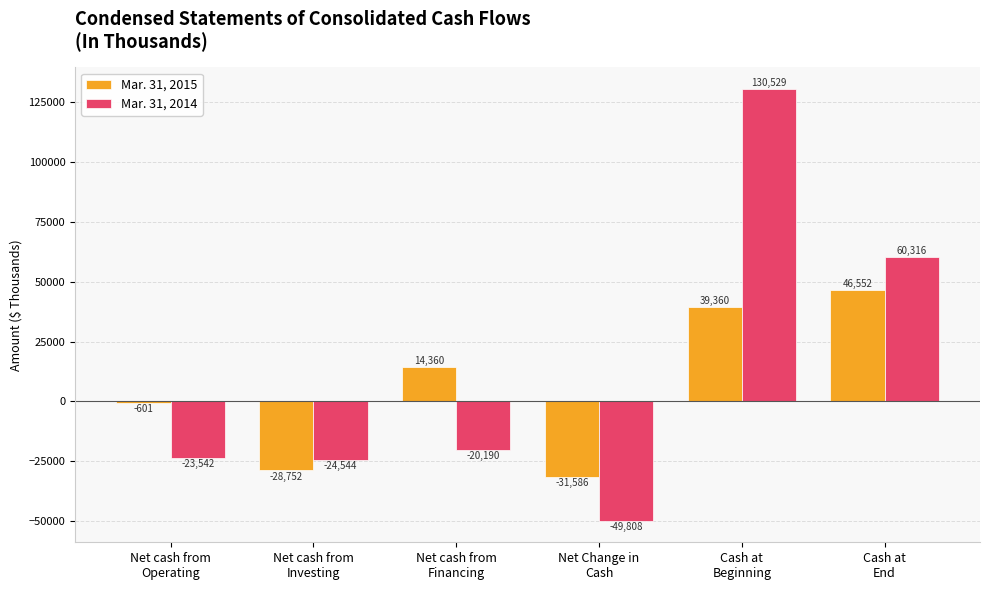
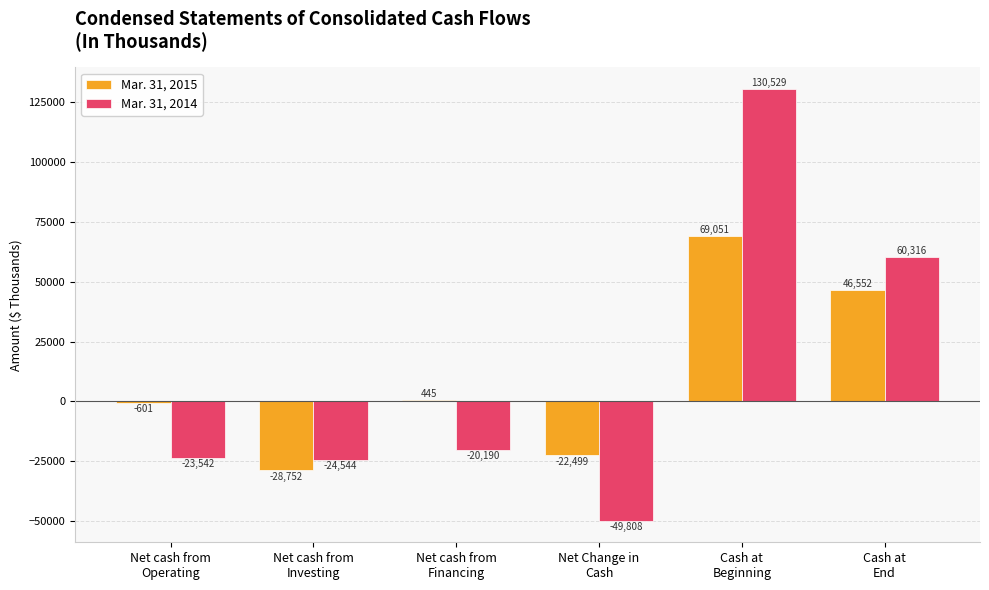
Mar. 31, 2015, Net cash from Financing: 14,360 -> 445
Mar. 31, 2015, Net Change in Cash: -31,586 -> -22,499
Mar. 31, 2015, Cash at Beginning: 39,360 -> 69,051
